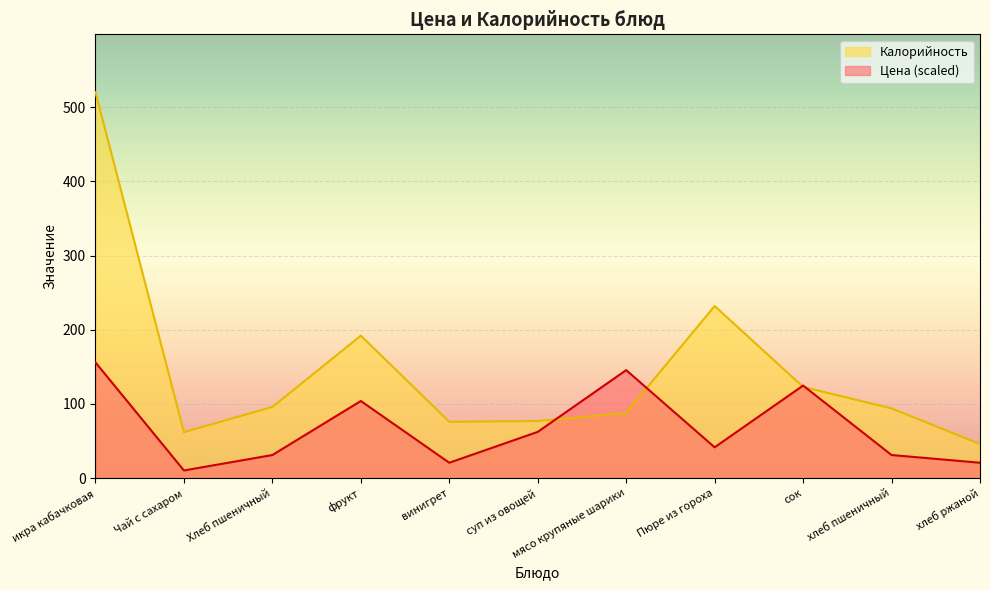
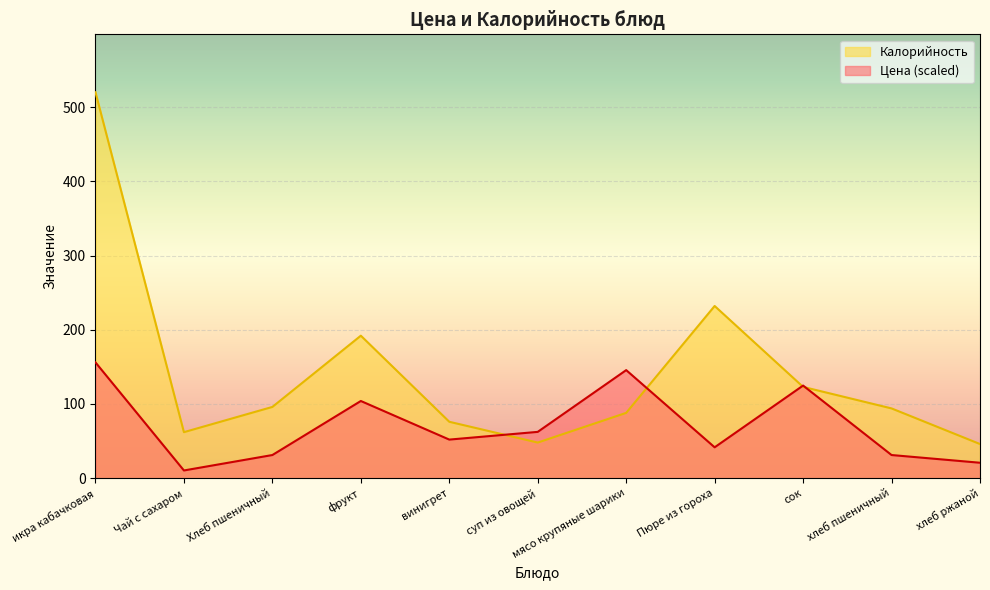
Цена (scaled), винигрет: 20 -> 50
Калорийность, суп из овощей: 80 -> 50
